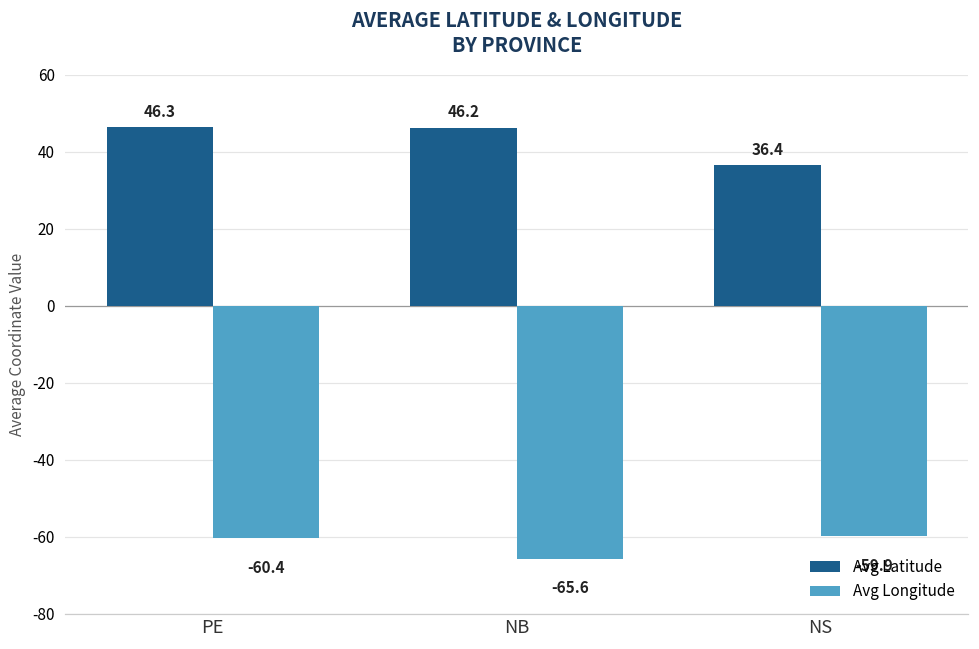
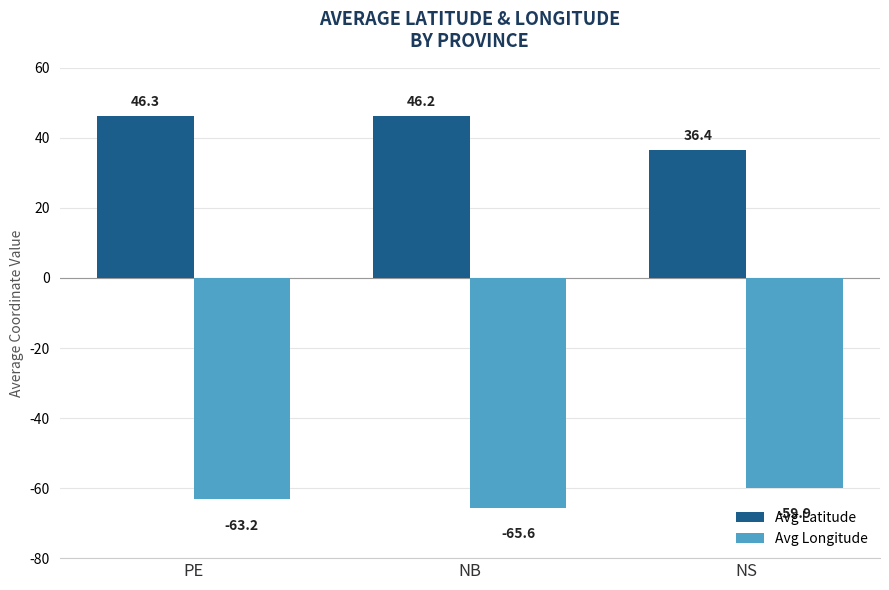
Avg Longitude, PE: -60.4 -> -63.2
